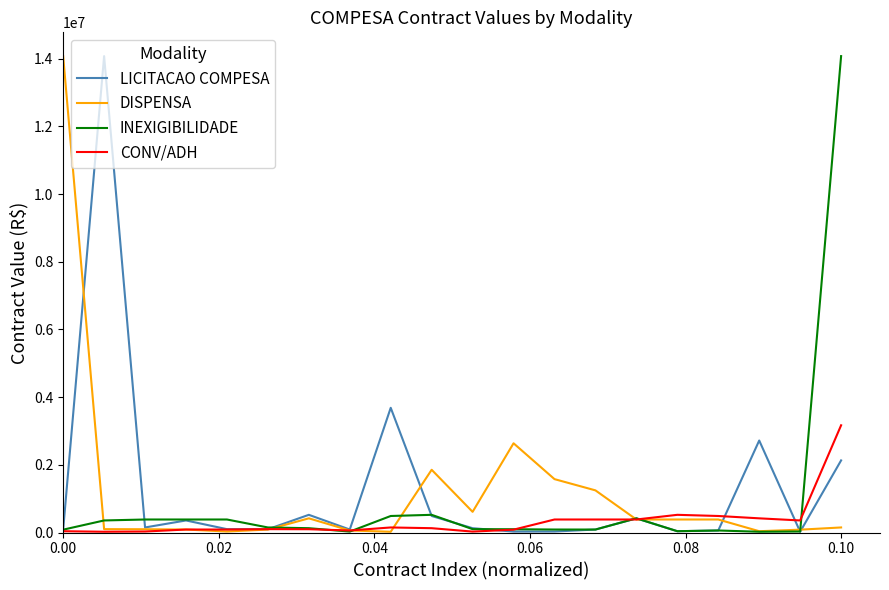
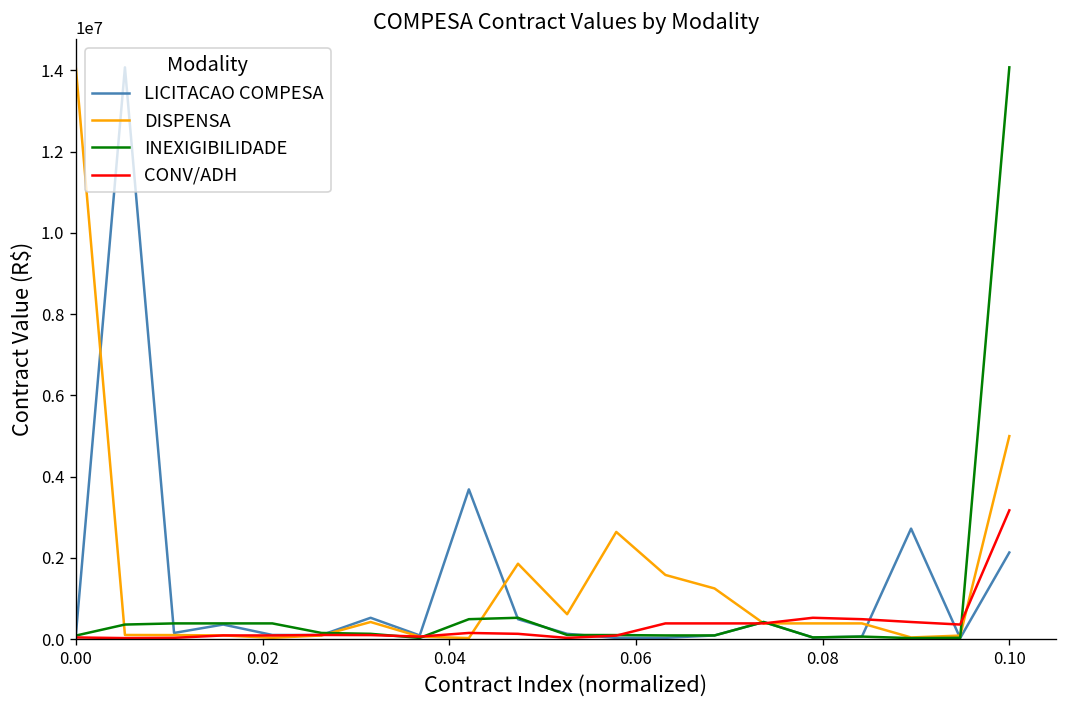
DISPENSA, 0.10: 100000 -> 5000000
